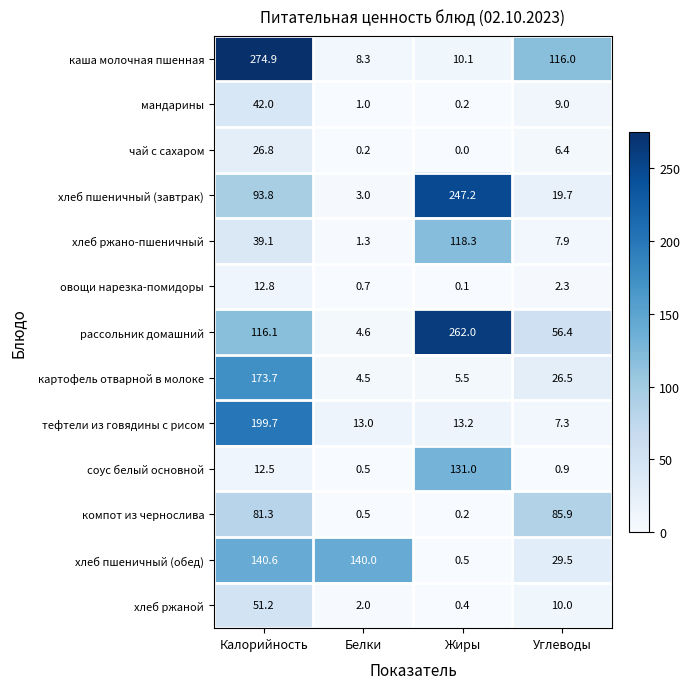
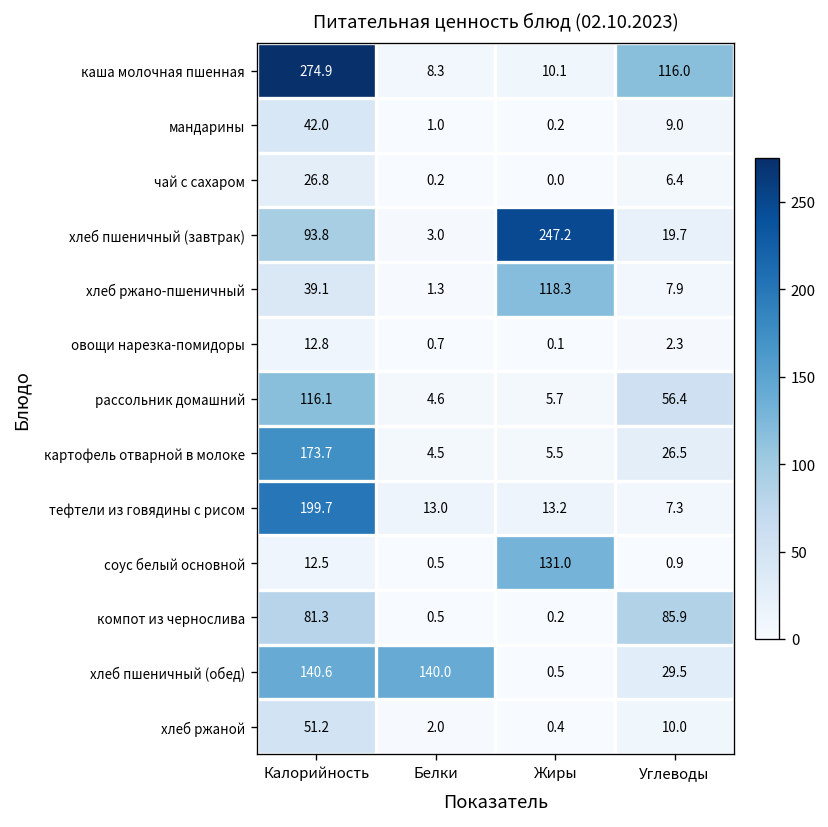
рассольник домашний, Жиры: 262.0 -> 5.7
